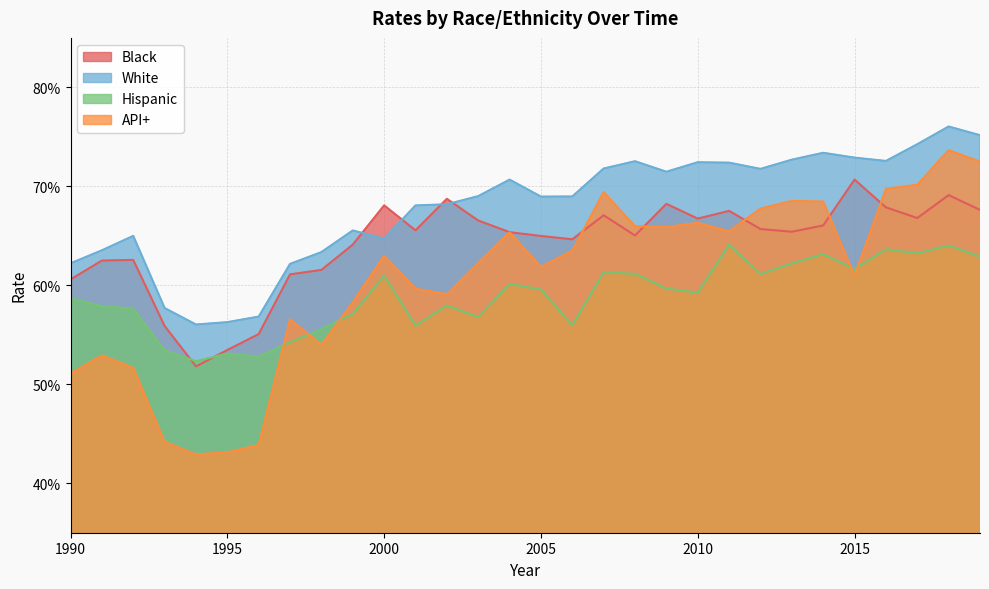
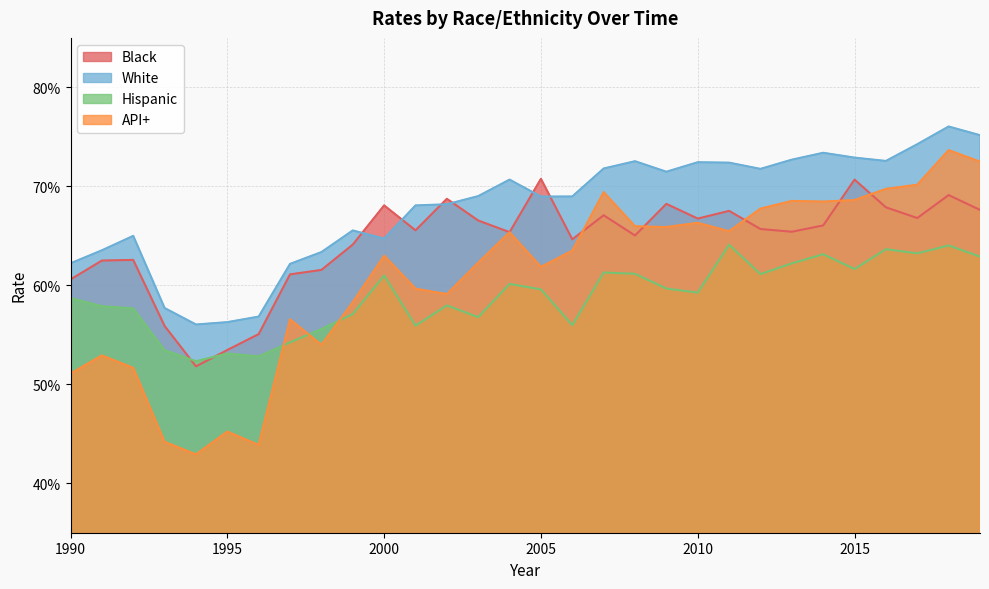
API+, 1995: 43% -> 45%
Black, 2005: 65% -> 71%
API+, 2015: 61% -> 69%
